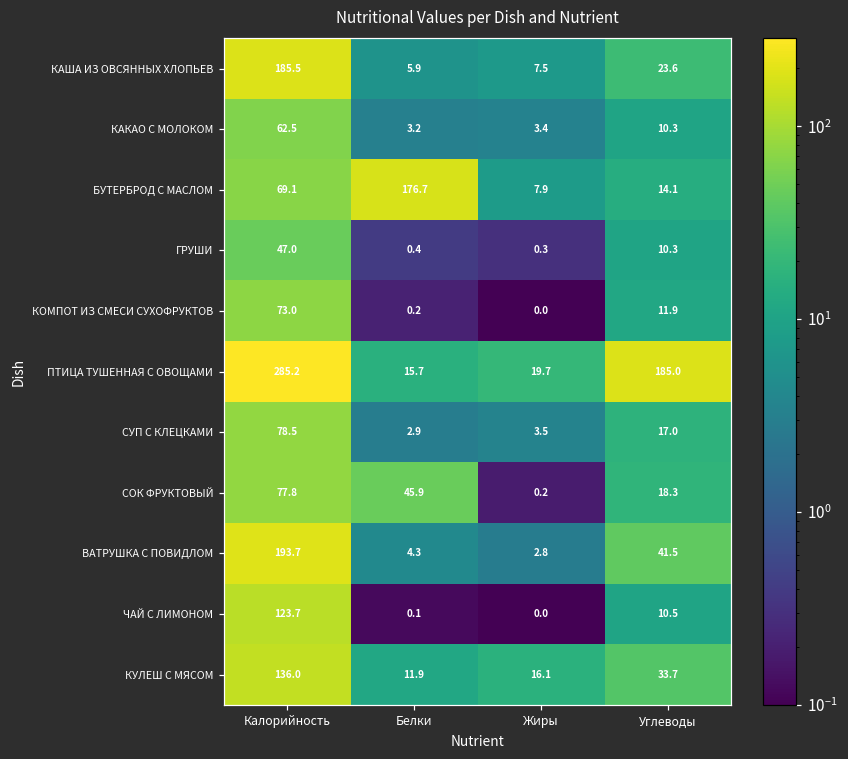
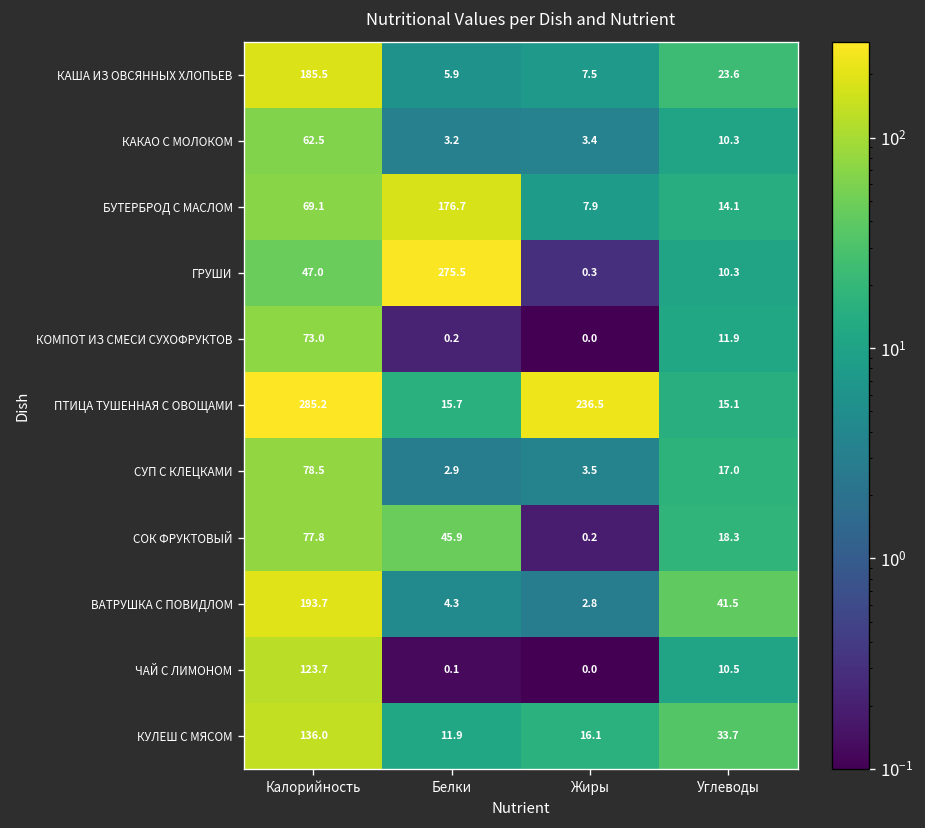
ГРУШИ, Белки: 0.4 -> 275.5
ПТИЦА ТУШЕННАЯ С ОВОЩАМИ, Жиры: 19.7 -> 236.5
ПТИЦА ТУШЕННАЯ С ОВОЩАМИ, Углеводы: 185.0 -> 15.1
